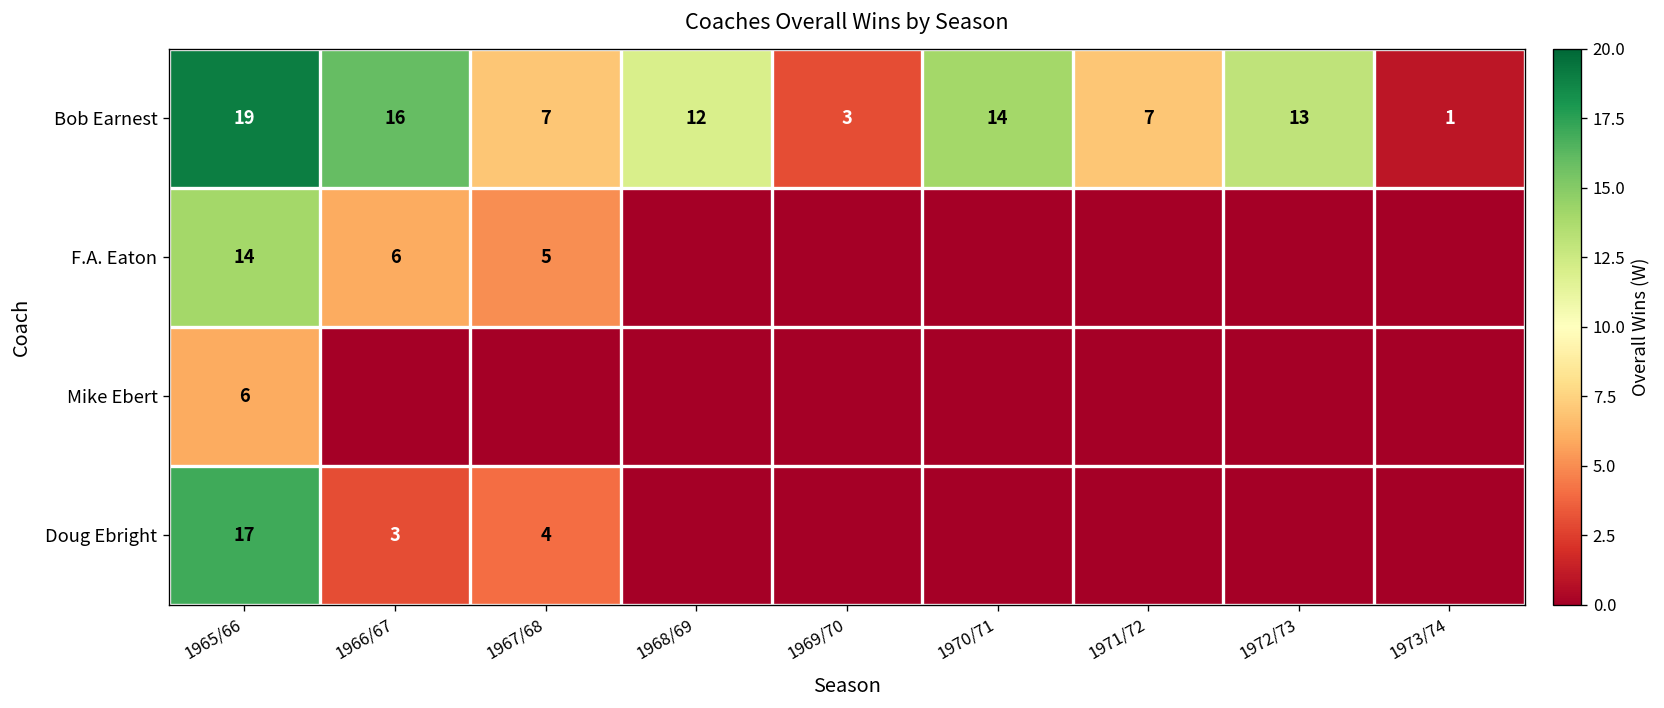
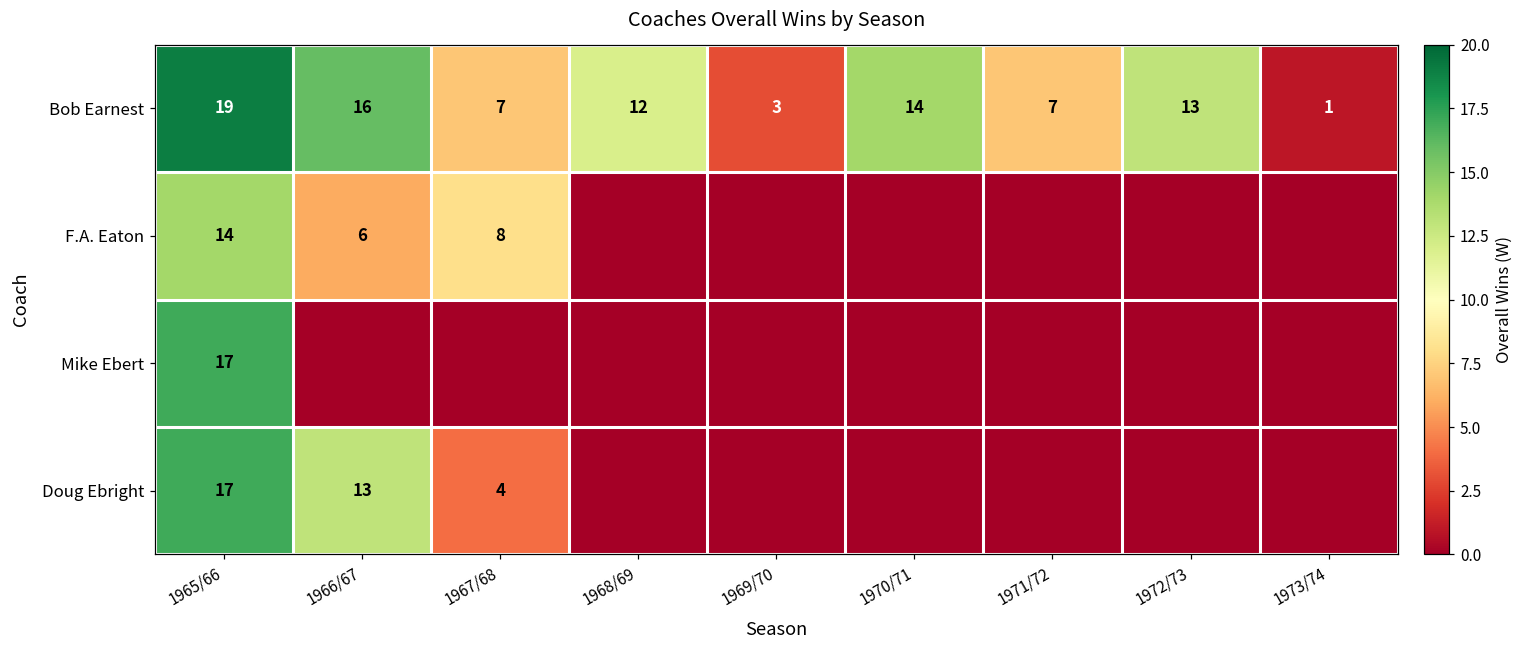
F.A. Eaton, 1967/68: 5 -> 8
Mike Ebert, 1965/66: 6 -> 17
Doug Ebright, 1966/67: 3 -> 13
